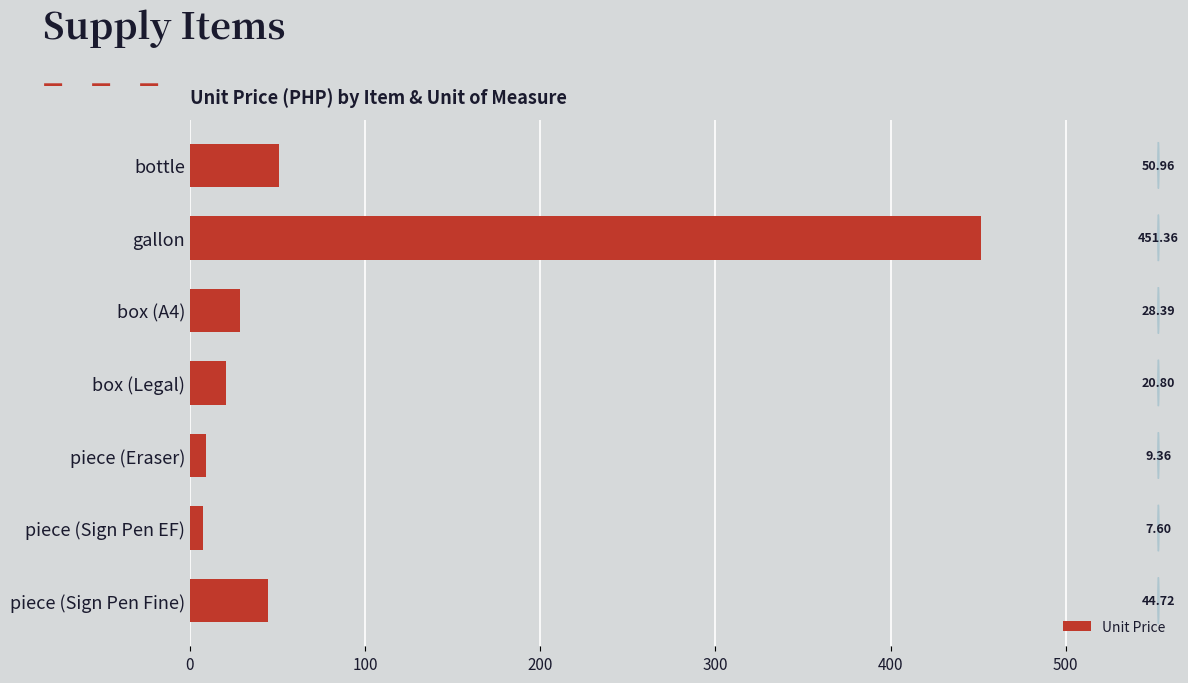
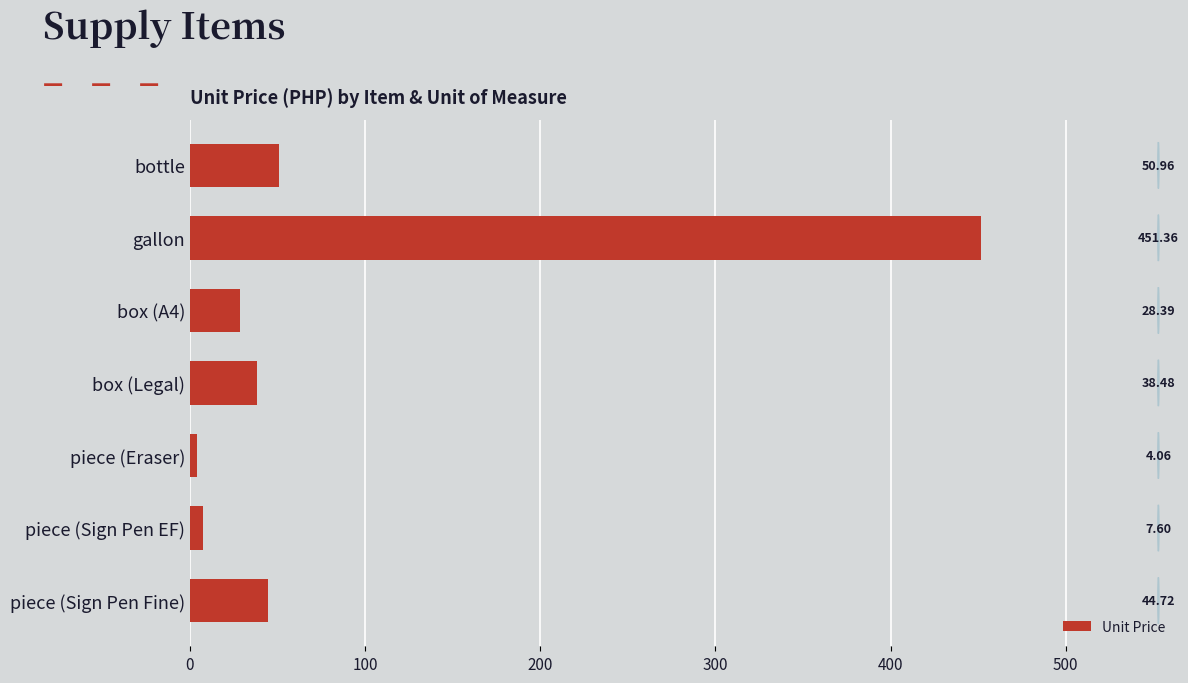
box (Legal): 20.80 -> 38.48
piece (Eraser): 9.36 -> 4.06
